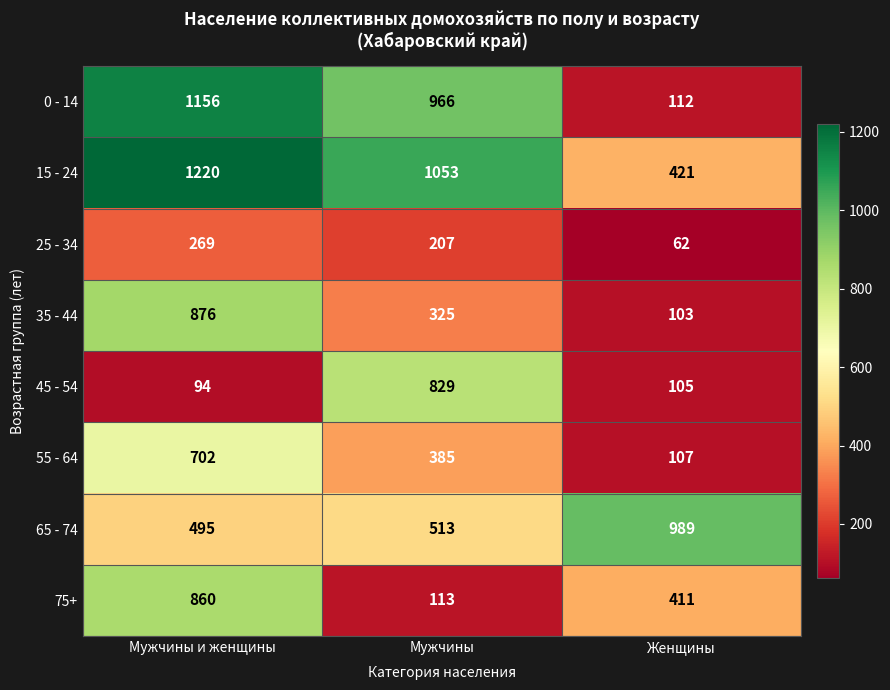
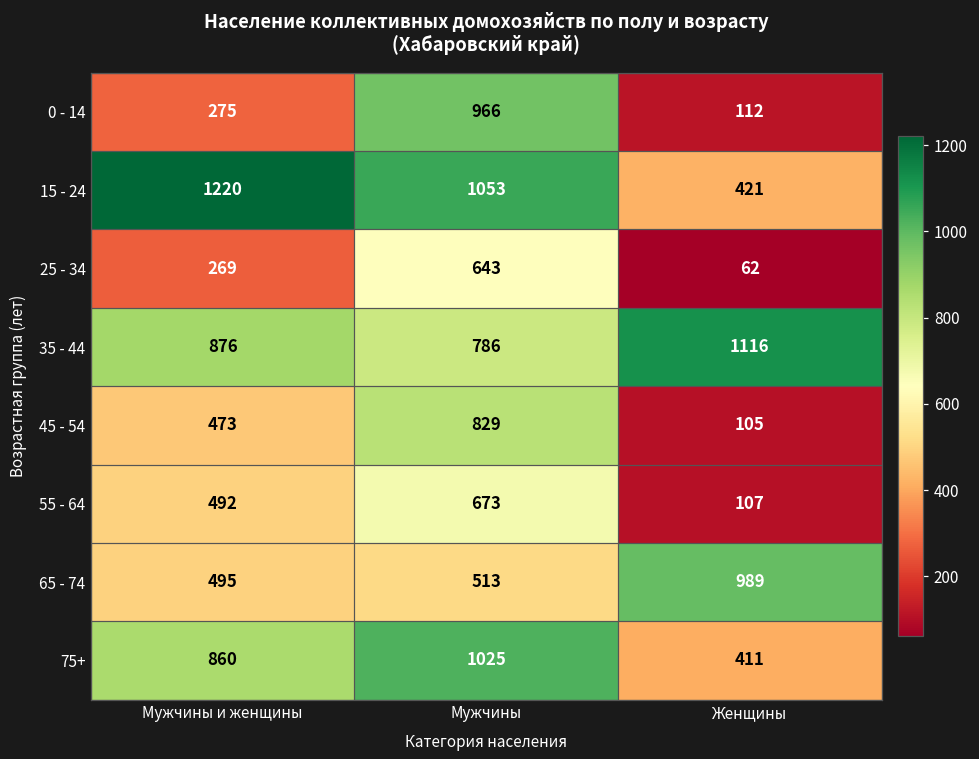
0 - 14, Мужчины и женщины: 1156 -> 275
25 - 34, Мужчины: 207 -> 643
35 - 44, Мужчины: 325 -> 786
35 - 44, Женщины: 103 -> 1116
45 - 54, Мужчины и женщины: 94 -> 473
55 - 64, Мужчины и женщины: 702 -> 492
55 - 64, Мужчины: 385 -> 673
75+, Мужчины: 113 -> 1025
